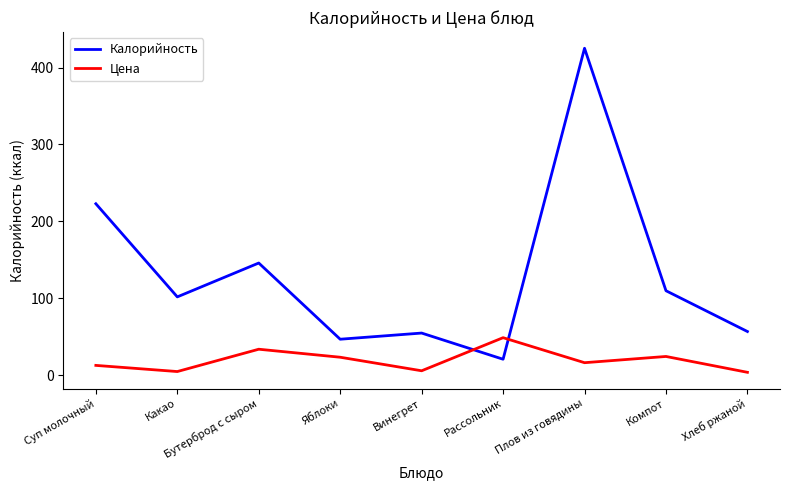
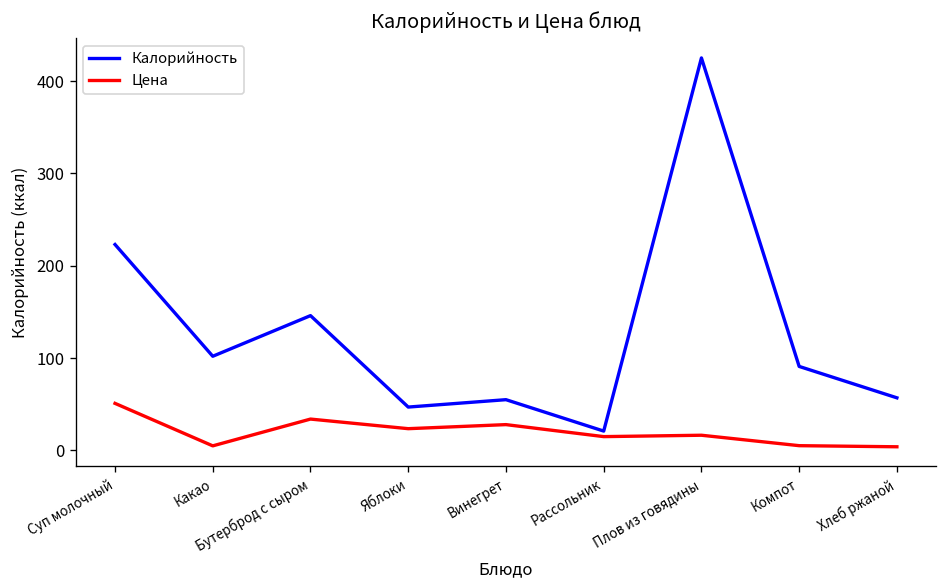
Цена, Суп молочный: 10 -> 50
Цена, Винегрет: 10 -> 30
Цена, Рассольник: 50 -> 20
Калорийность, Компот: 110 -> 90
Цена, Компот: 20 -> 10
